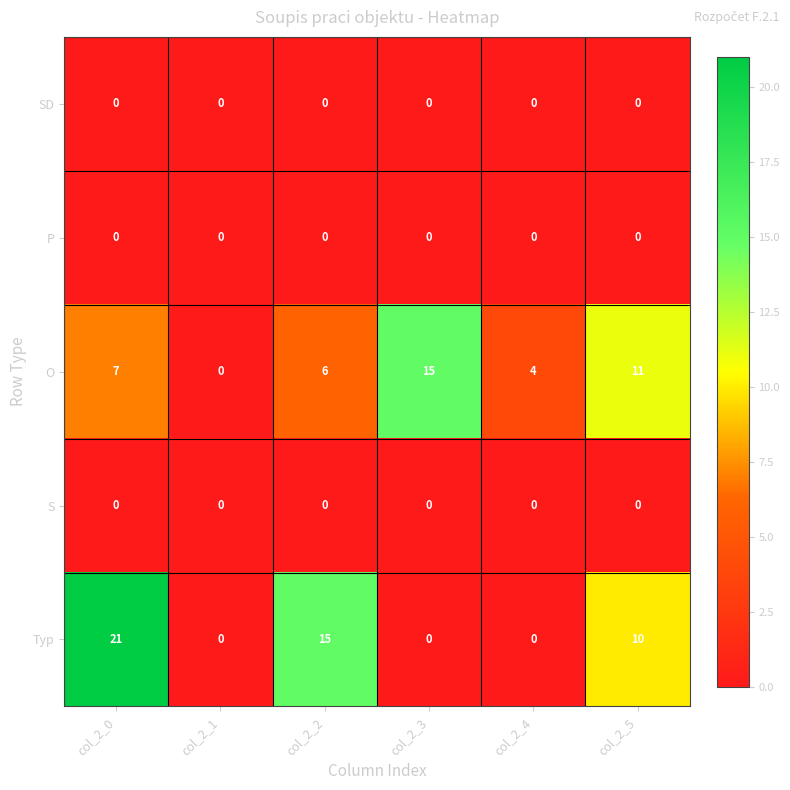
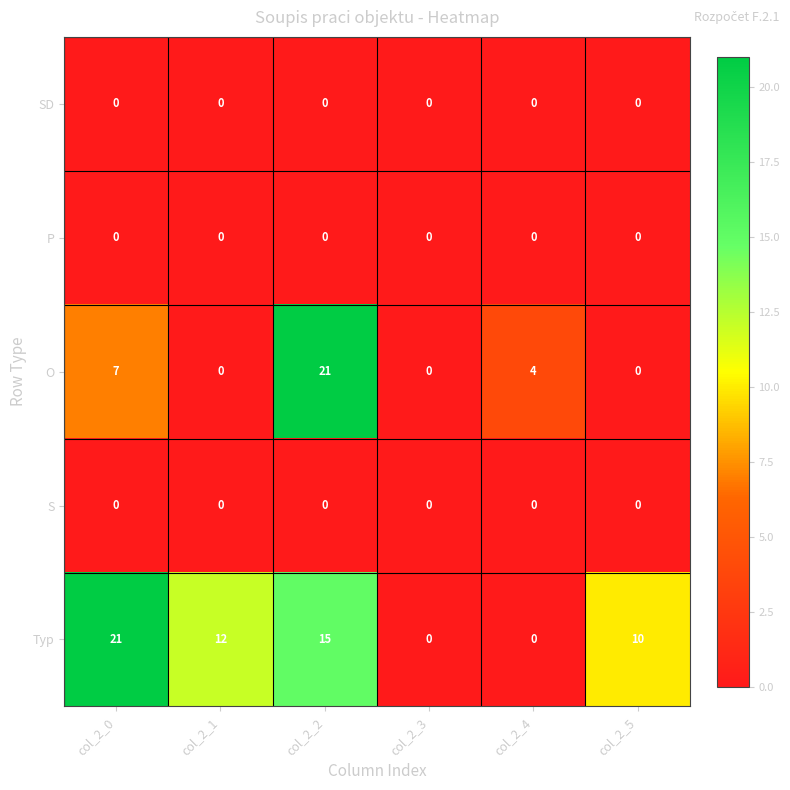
O, col_2_2: 6 -> 21
O, col_2_3: 15 -> 0
O, col_2_5: 11 -> 0
Typ, col_2_1: 0 -> 12
